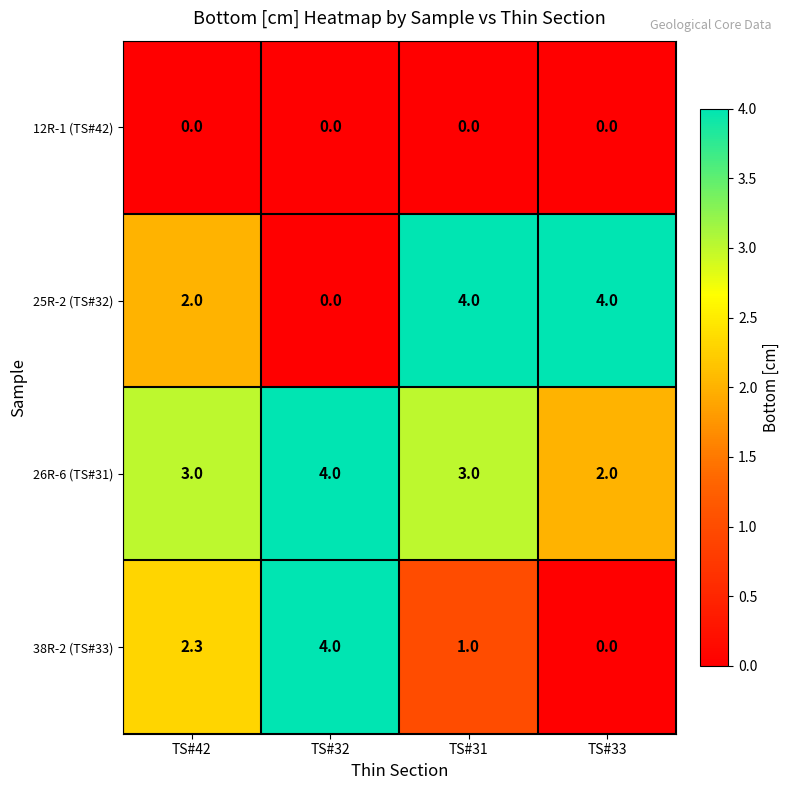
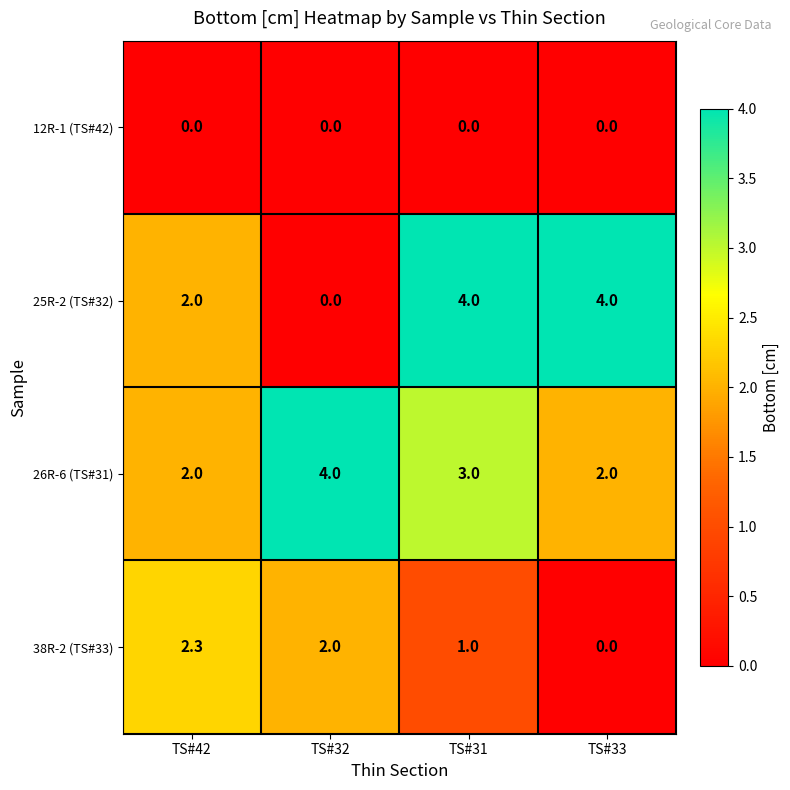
26R-6 (TS#31), TS#42: 3.0 -> 2.0
38R-2 (TS#33), TS#32: 4.0 -> 2.0
